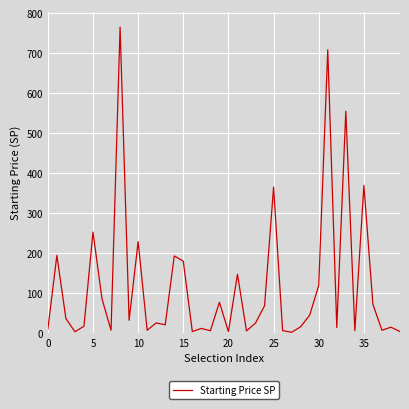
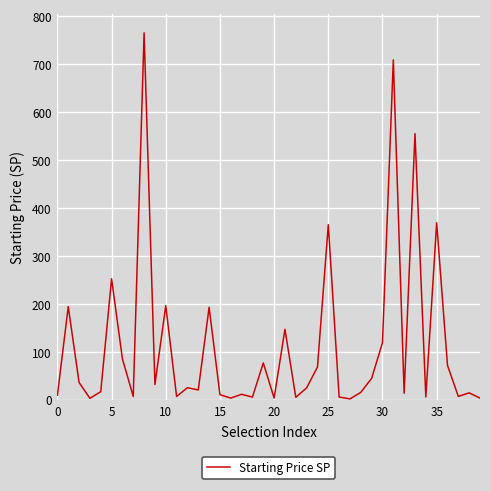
10: 230 -> 200
15: 180 -> 10
